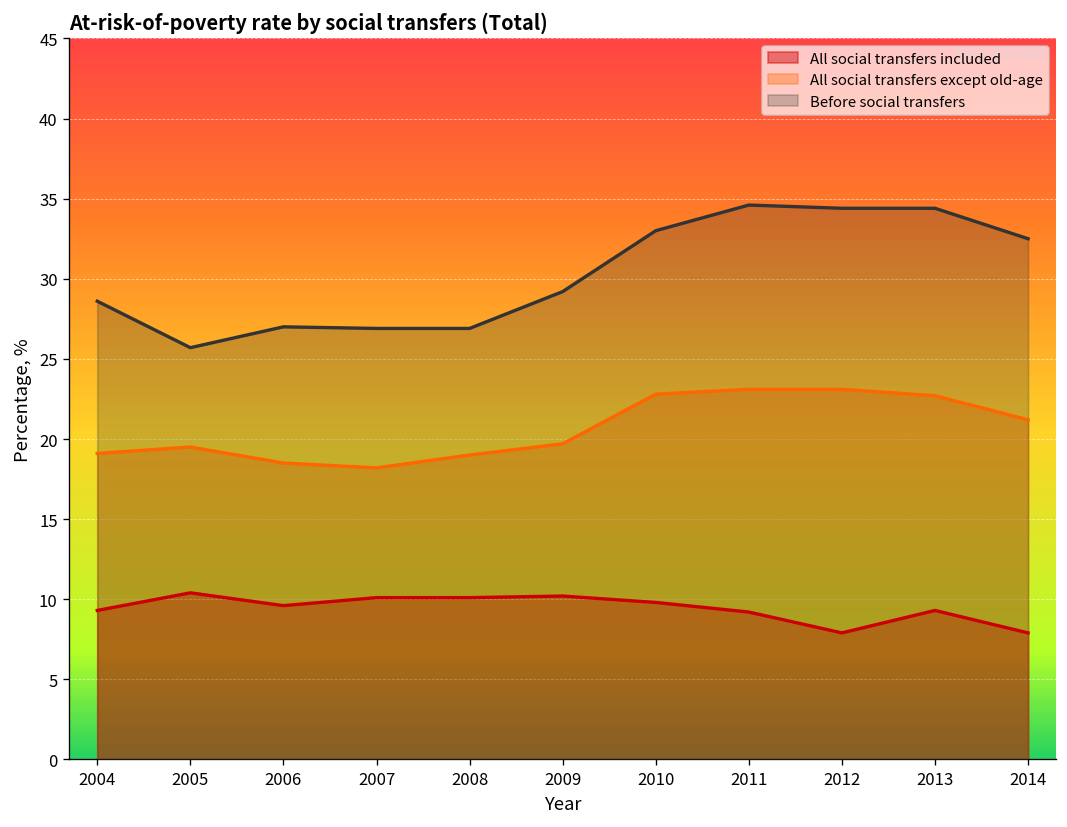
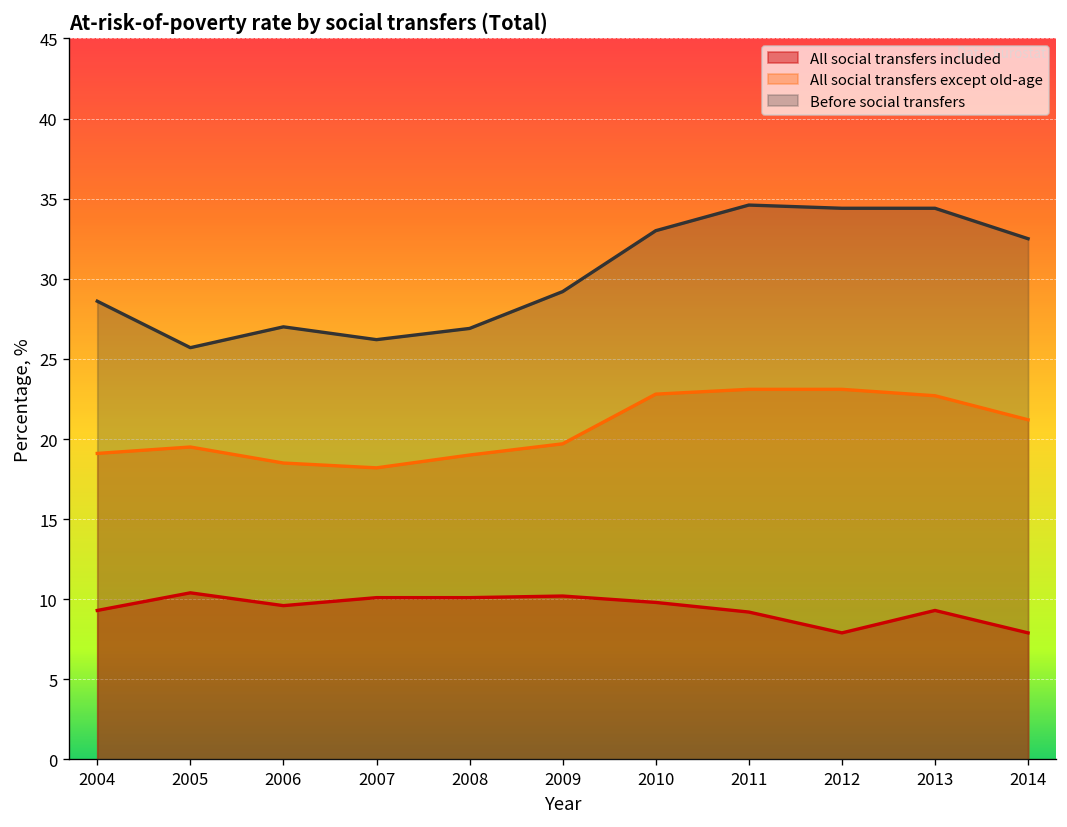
Before social transfers, 2007: 26.9 -> 26.2
